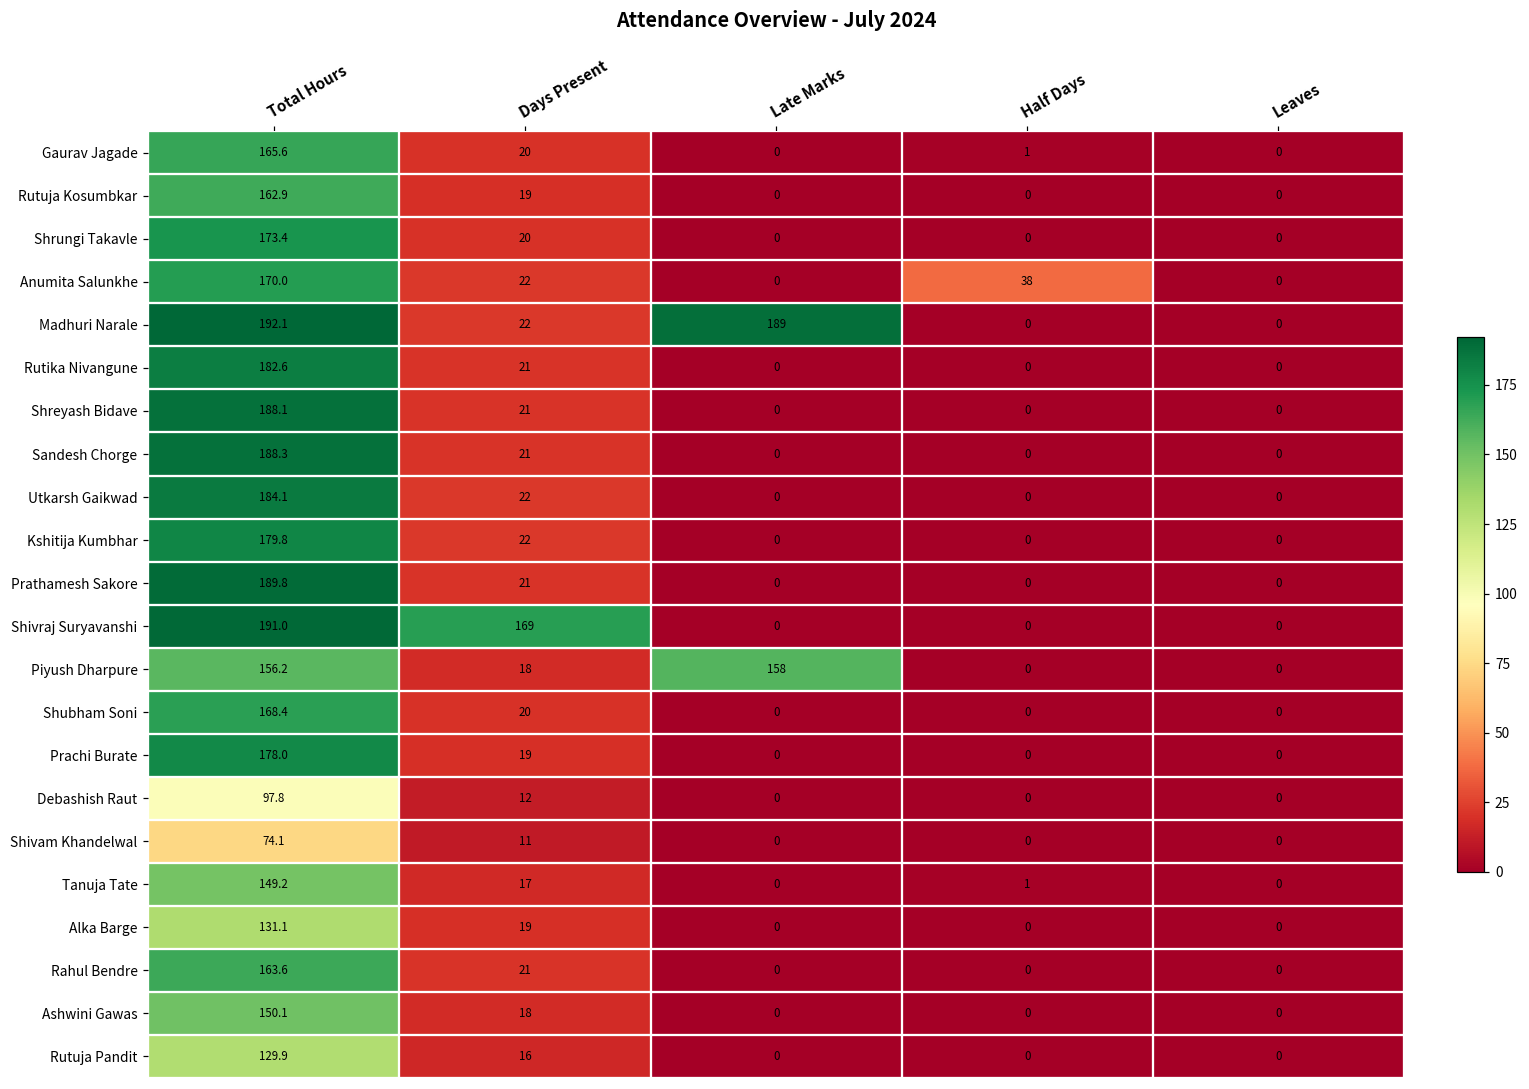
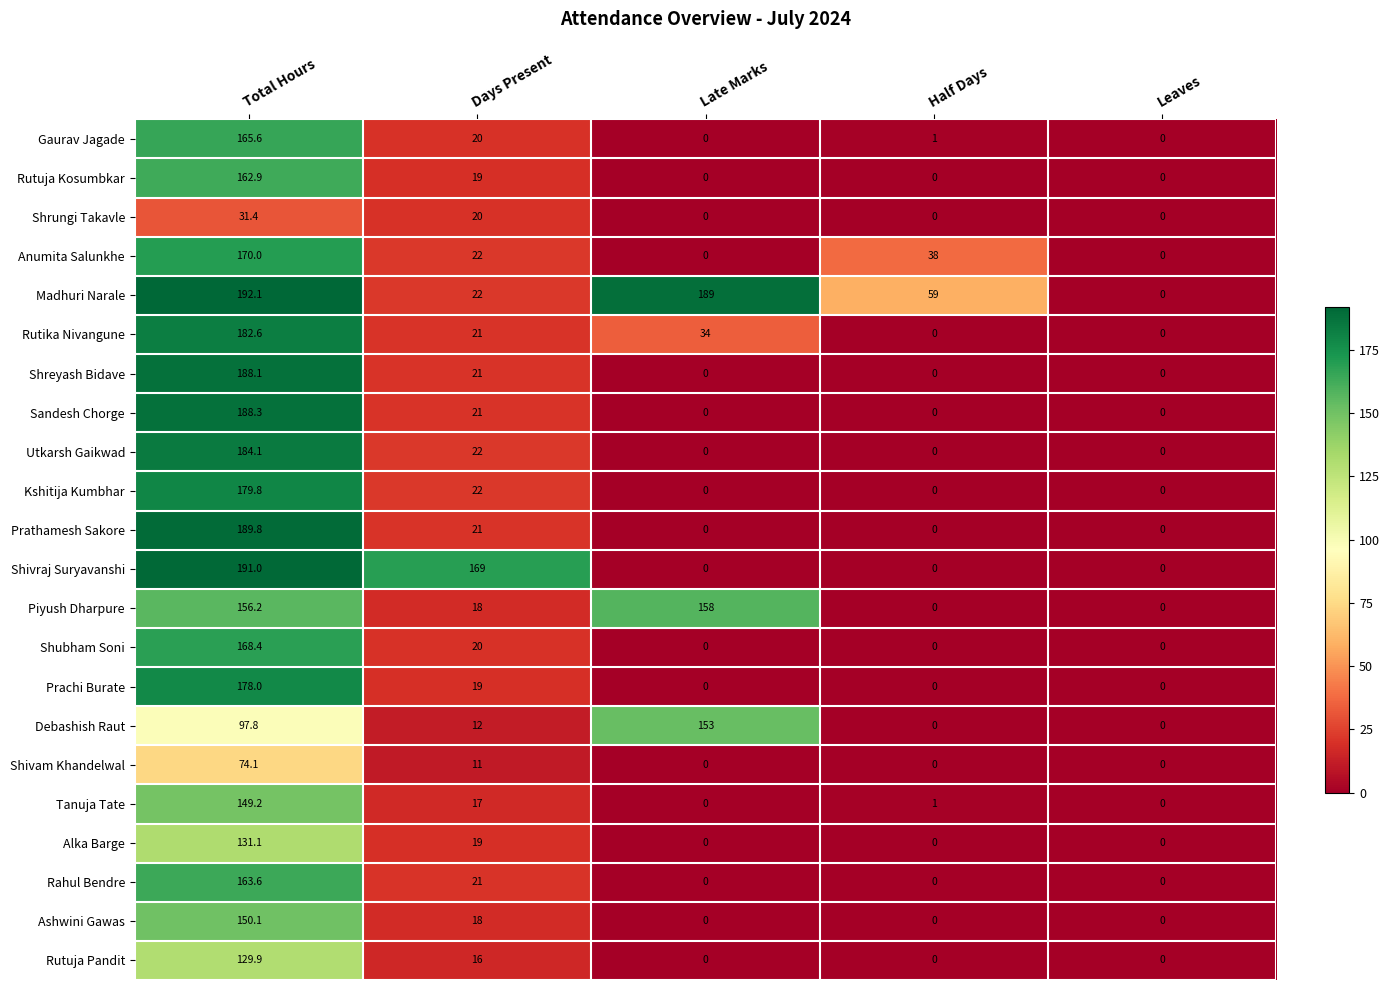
Shrungi Takavle, Total Hours: 173.4 -> 31.4
Madhuri Narale, Half Days: 0 -> 59
Rutika Nivangune, Late Marks: 0 -> 34
Debashish Raut, Late Marks: 0 -> 153
